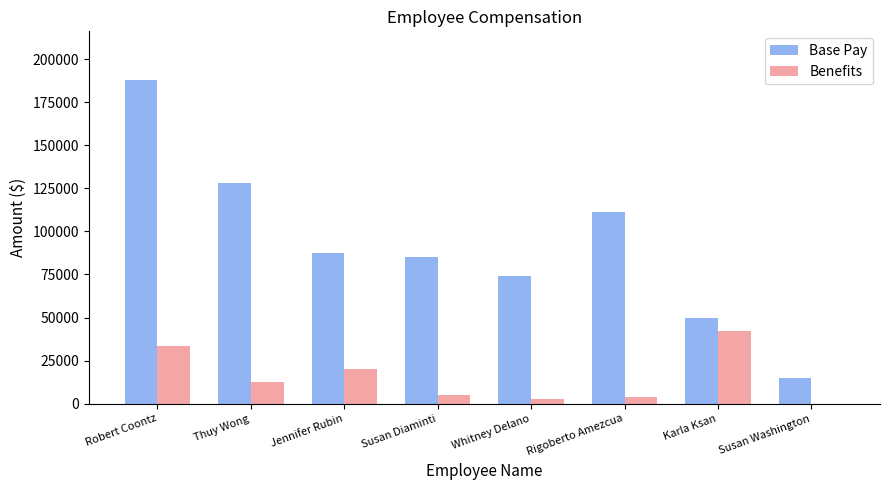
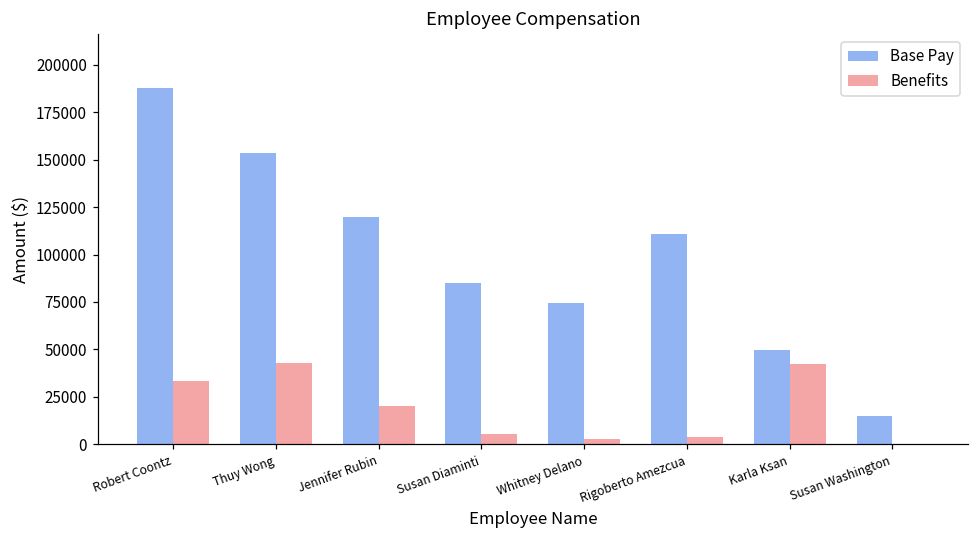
Base Pay, Thuy Wong: 128000 -> 154000
Benefits, Thuy Wong: 13000 -> 43000
Base Pay, Jennifer Rubin: 88000 -> 120000
